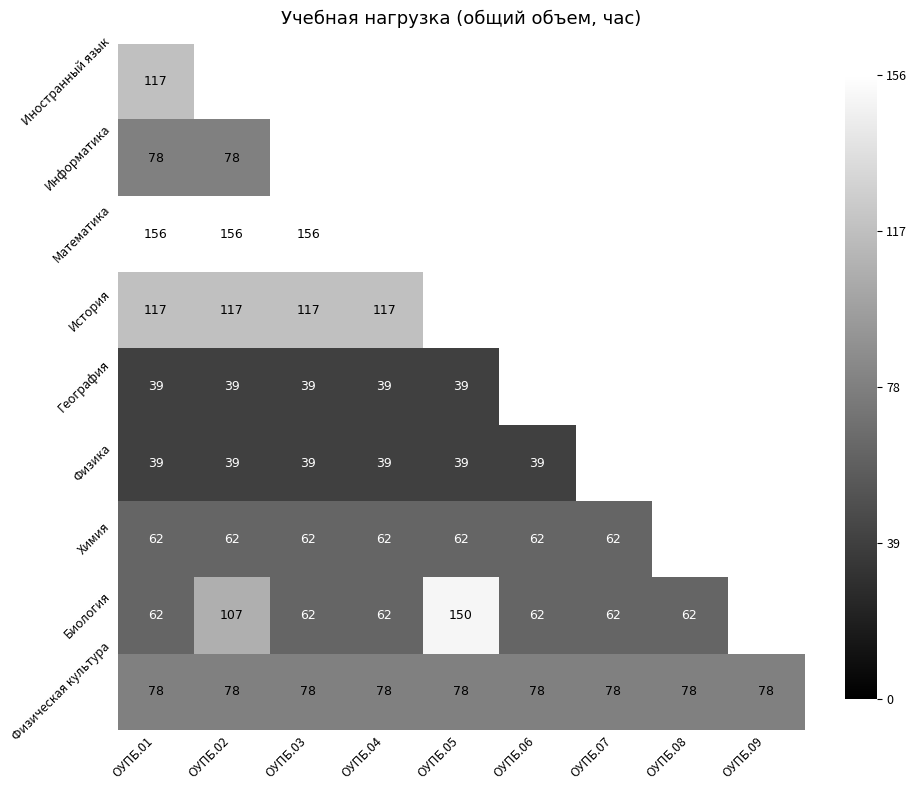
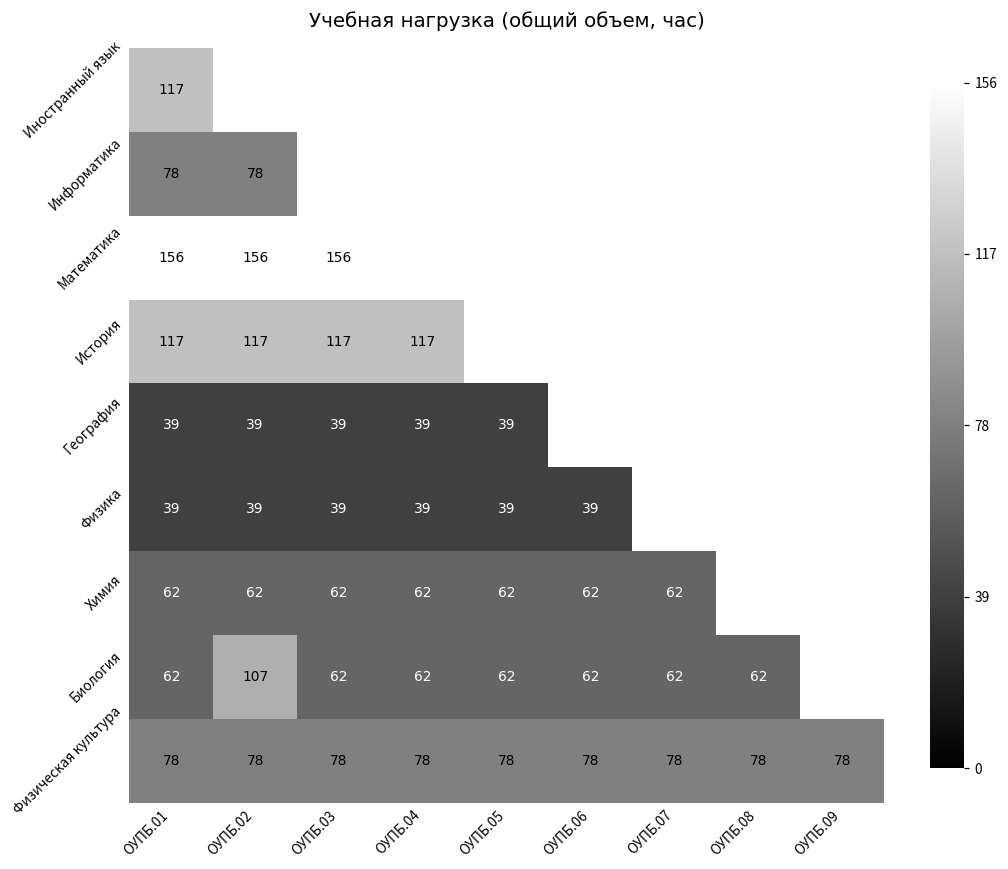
Биология, ОУПБ.05: 150 -> 62
